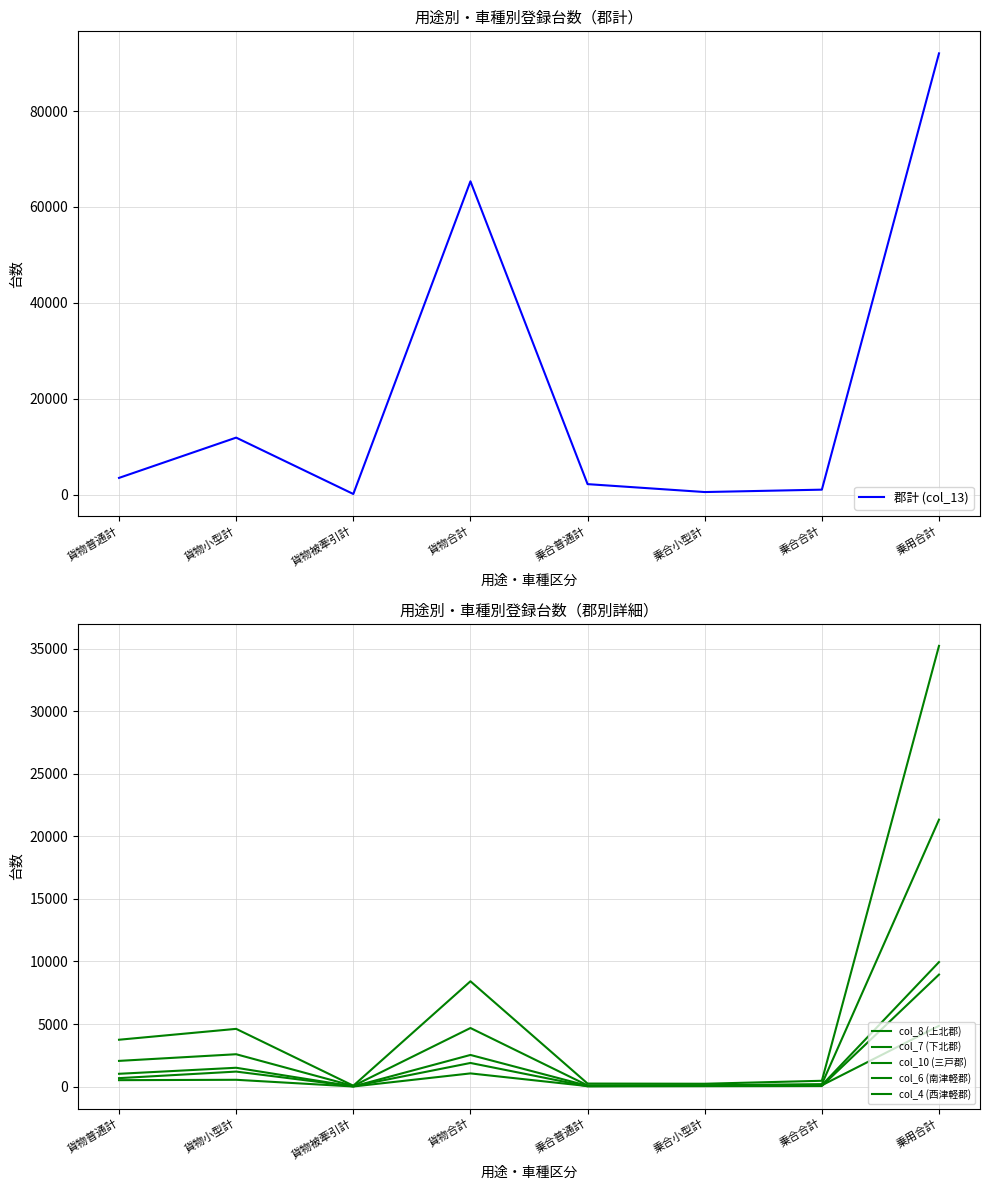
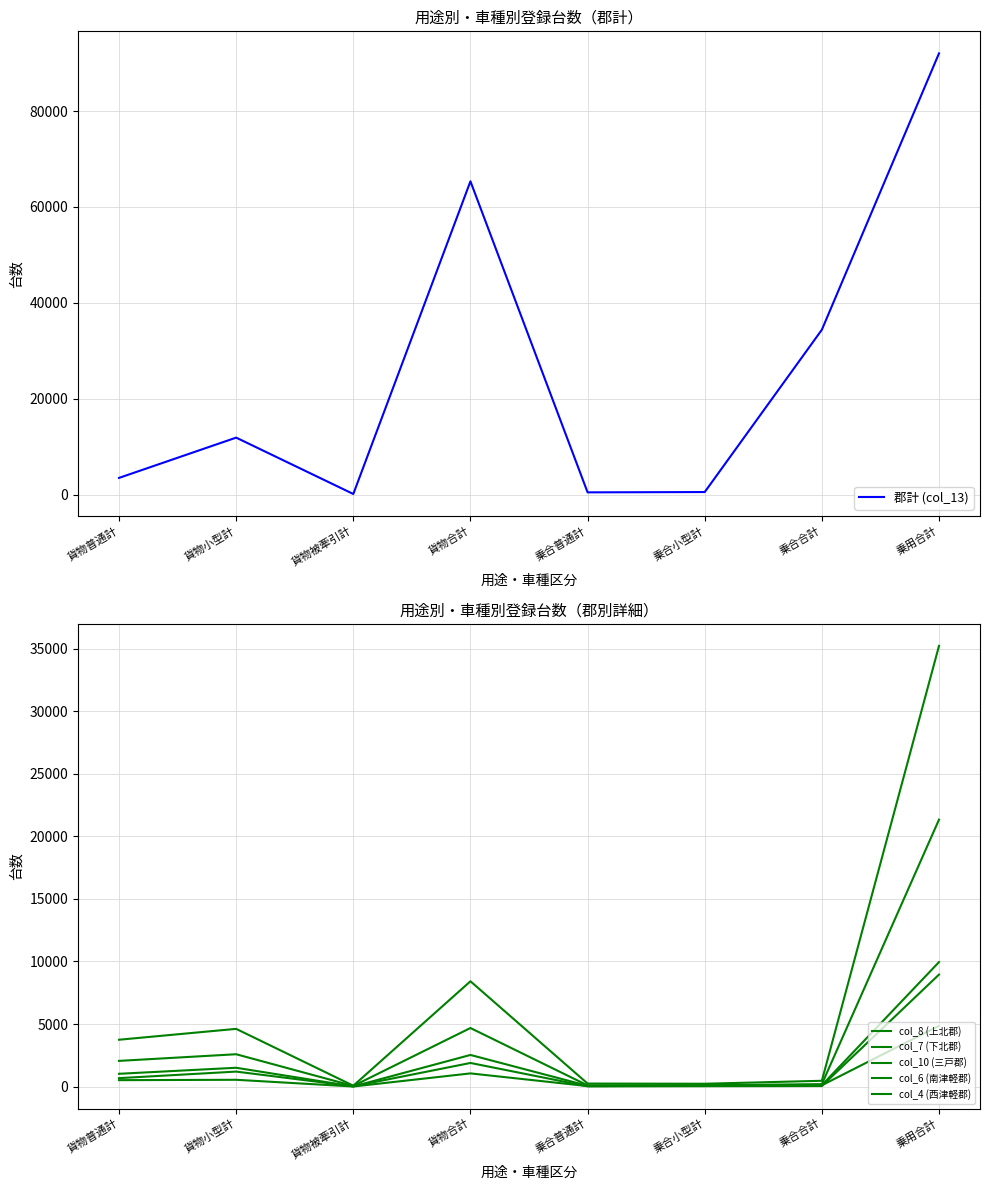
用途別・車種別登録台数（郡計）, 乗合普通計: 2000 -> 0
用途別・車種別登録台数（郡計）, 乗合合計: 1000 -> 34000
